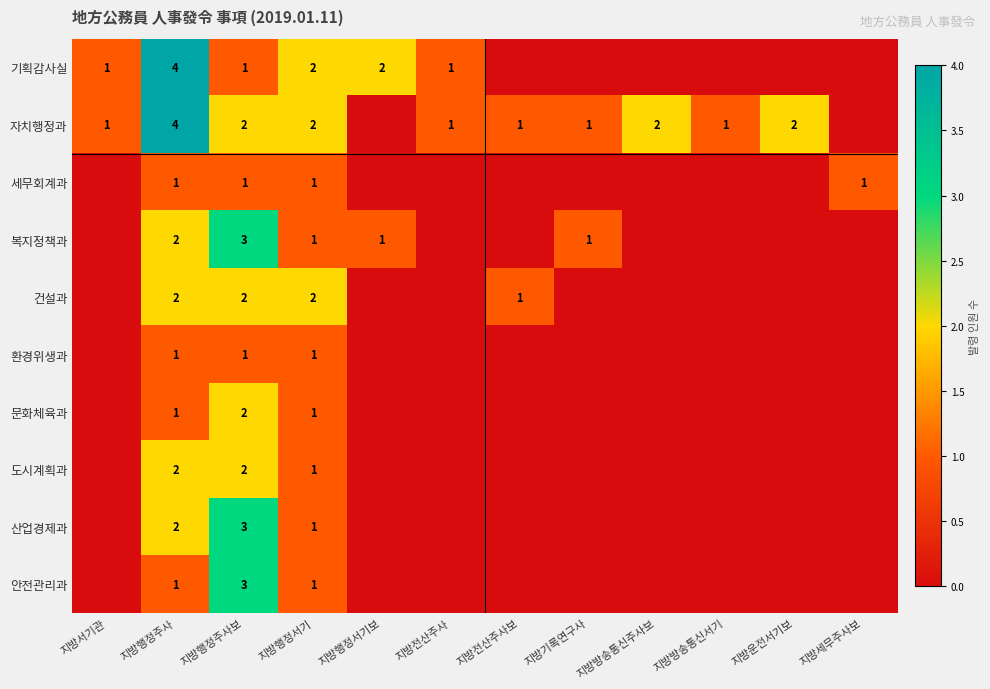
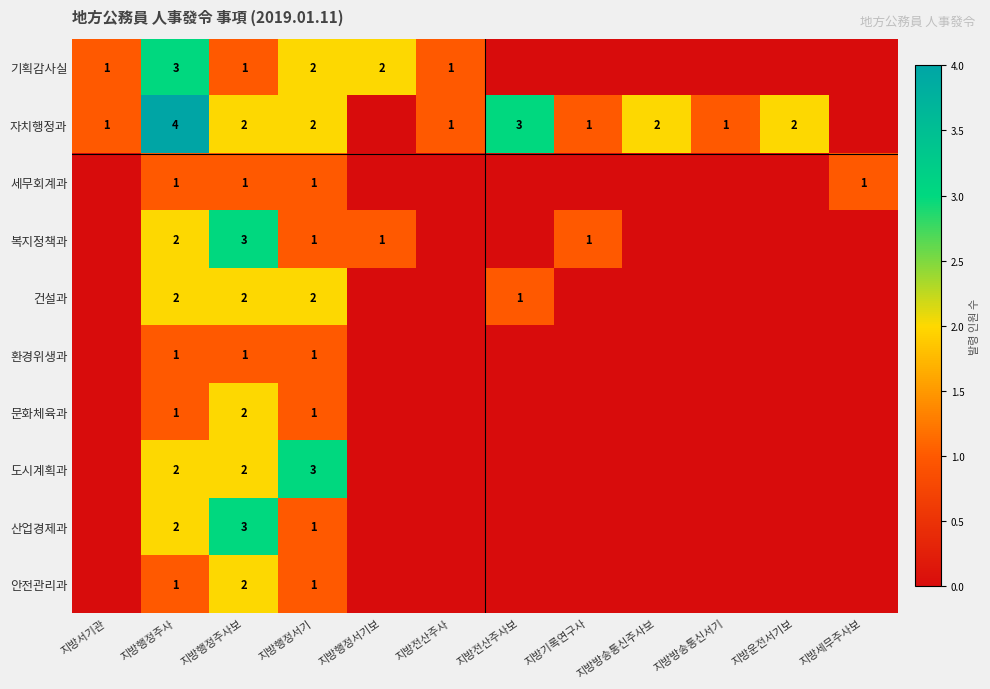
기획감사실, 지방행정주사: 4 -> 3
자치행정과, 지방전산주사보: 1 -> 3
도시계획과, 지방행정서기: 1 -> 3
안전관리과, 지방행정주사보: 3 -> 2
